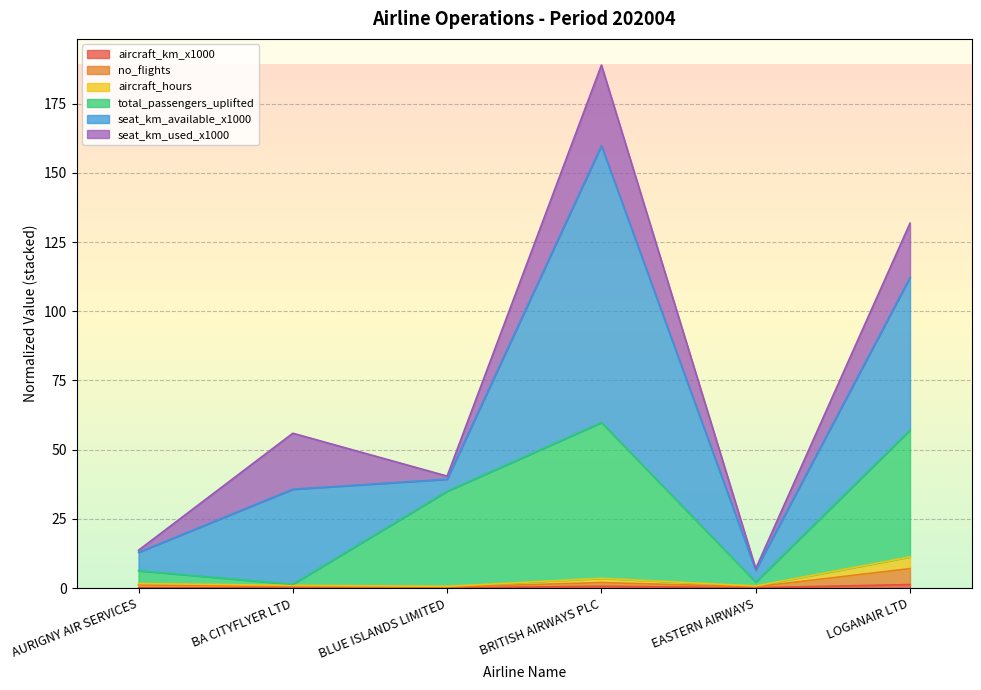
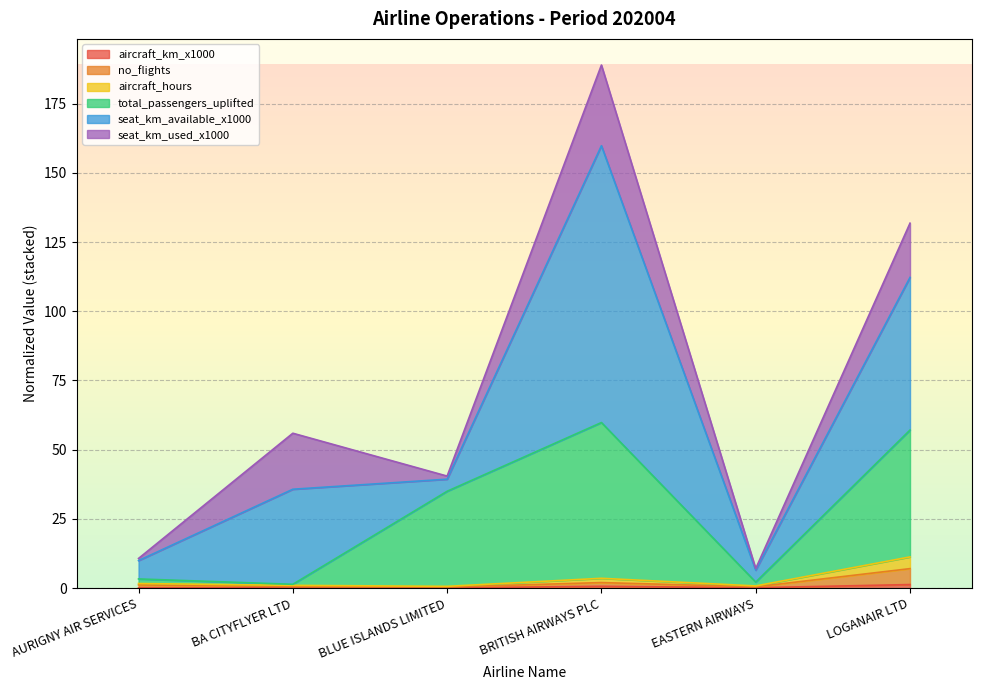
total_passengers_uplifted, AURIGNY AIR SERVICES: 5 -> 2
